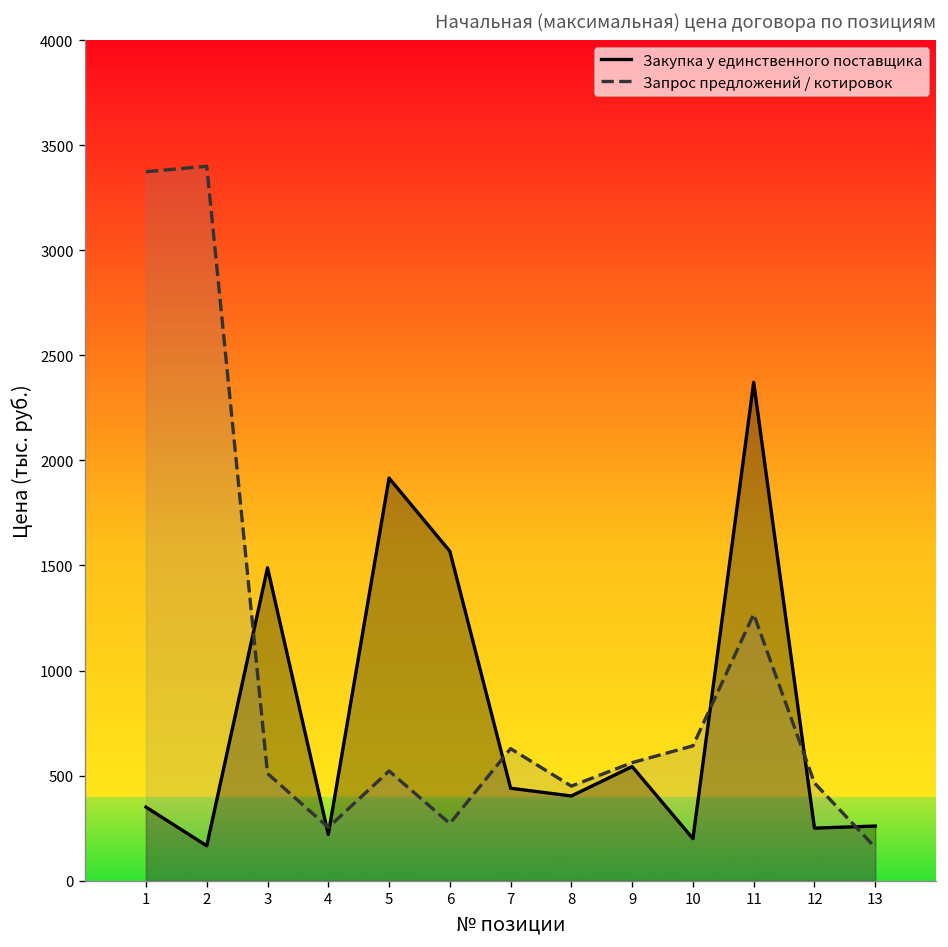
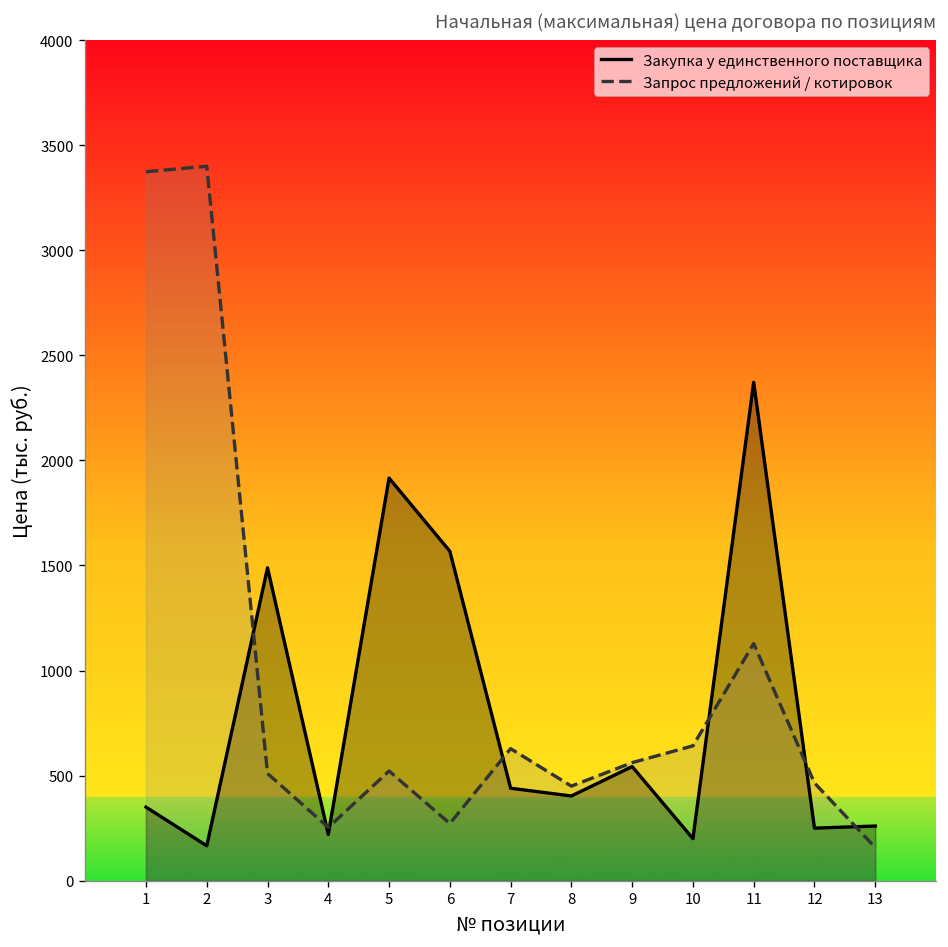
Запрос предложений / котировок, 11: 1270 -> 1130
